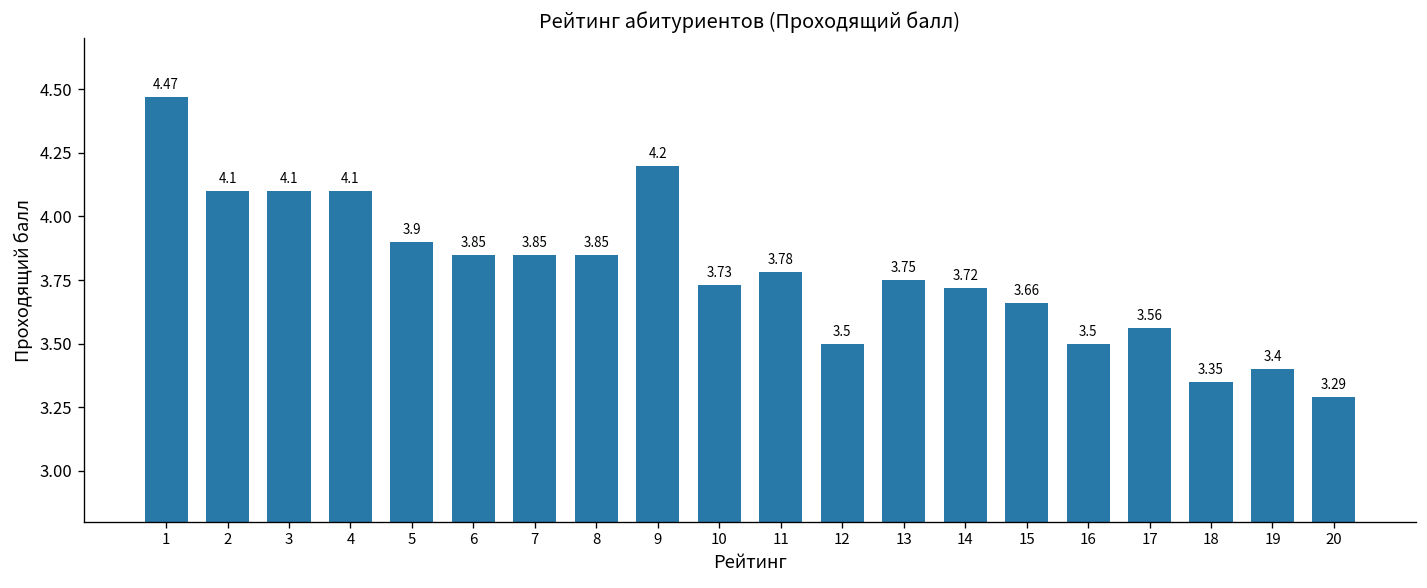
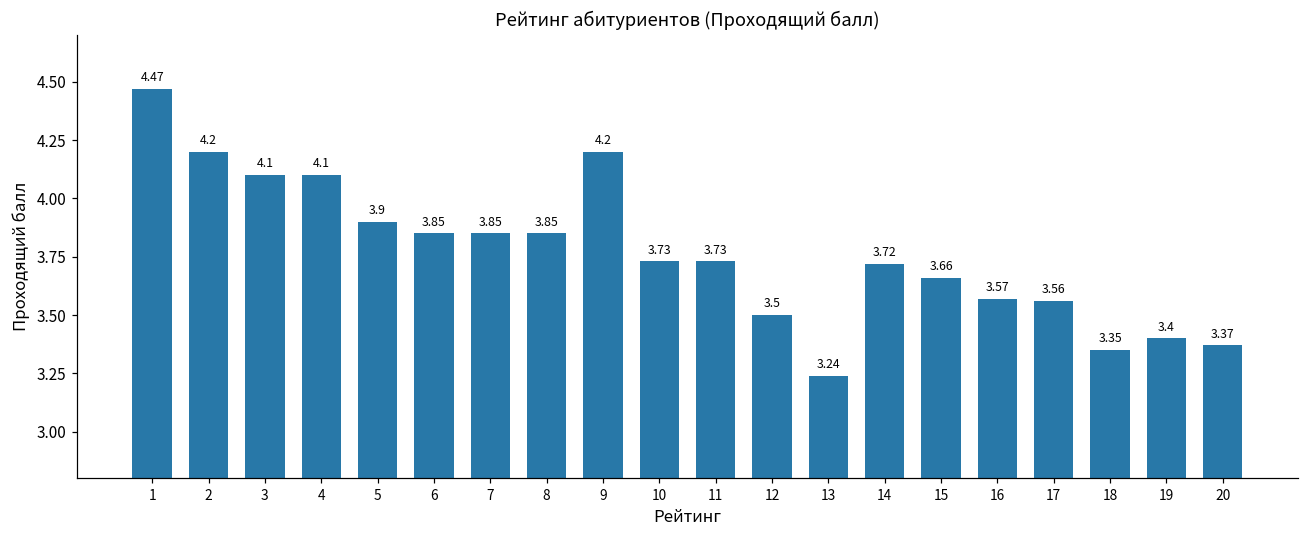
2: 4.1 -> 4.2
11: 3.78 -> 3.73
13: 3.75 -> 3.24
16: 3.5 -> 3.57
20: 3.29 -> 3.37
